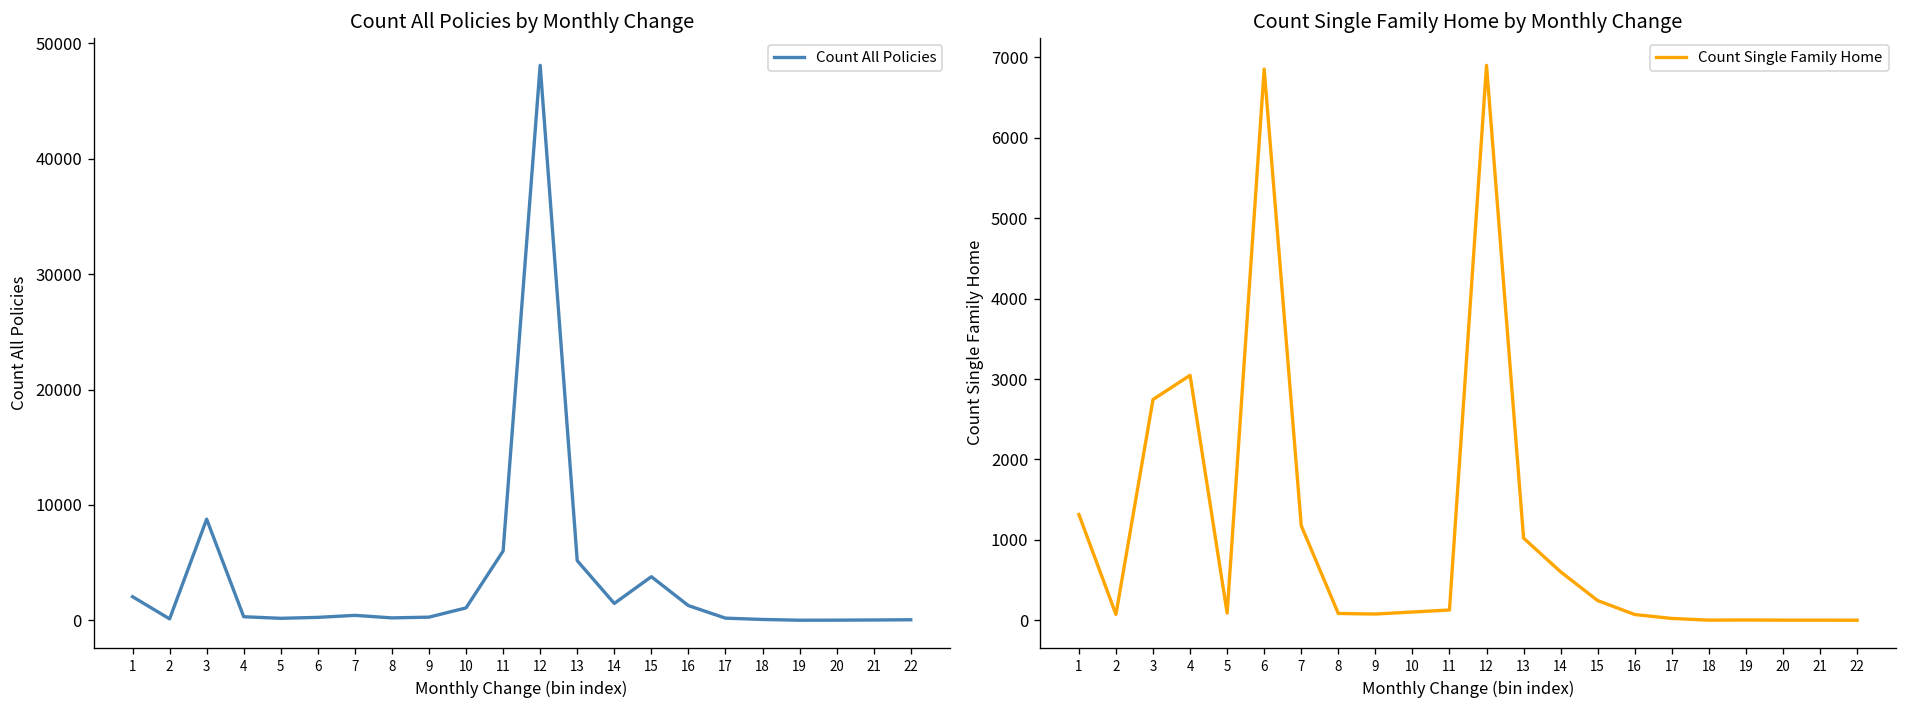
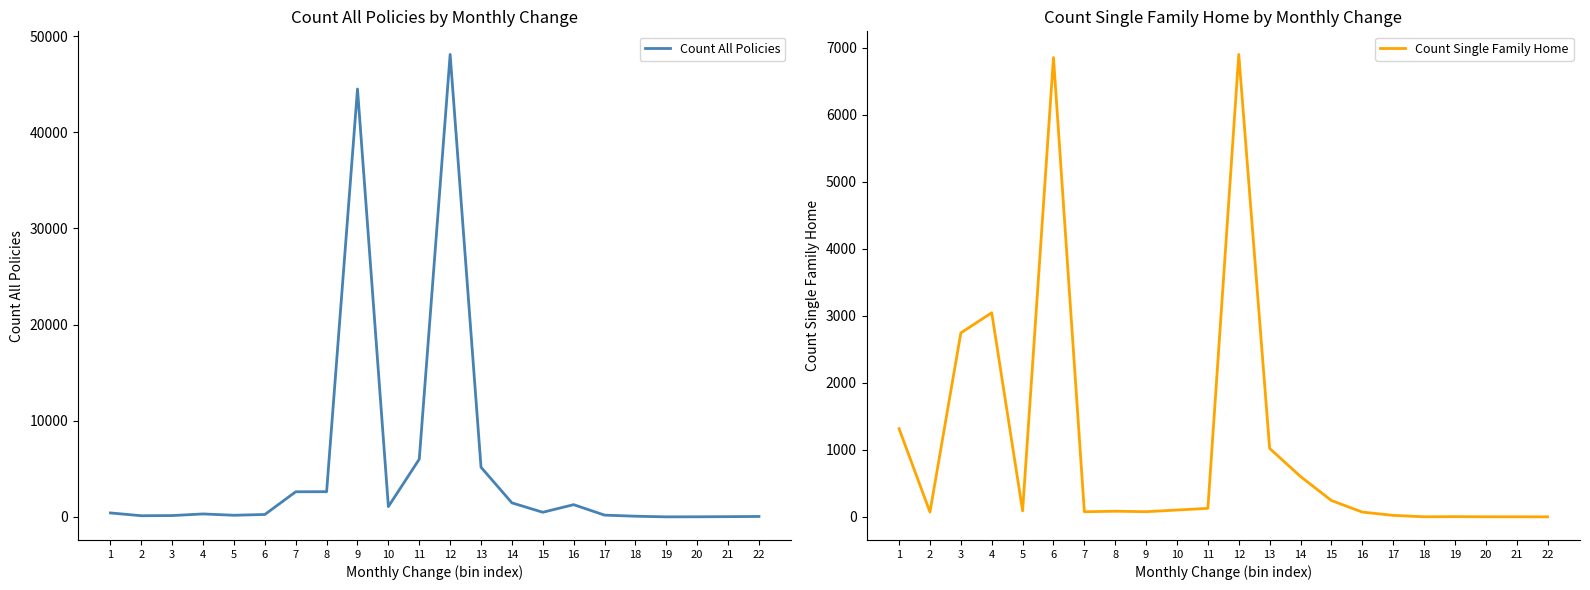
Count All Policies by Monthly Change, 1: 2000 -> 0
Count All Policies by Monthly Change, 3: 9000 -> 0
Count All Policies by Monthly Change, 7: 0 -> 3000
Count All Policies by Monthly Change, 8: 0 -> 3000
Count All Policies by Monthly Change, 9: 0 -> 45000
Count All Policies by Monthly Change, 15: 4000 -> 0
Count Single Family Home by Monthly Change, 7: 1200 -> 100
